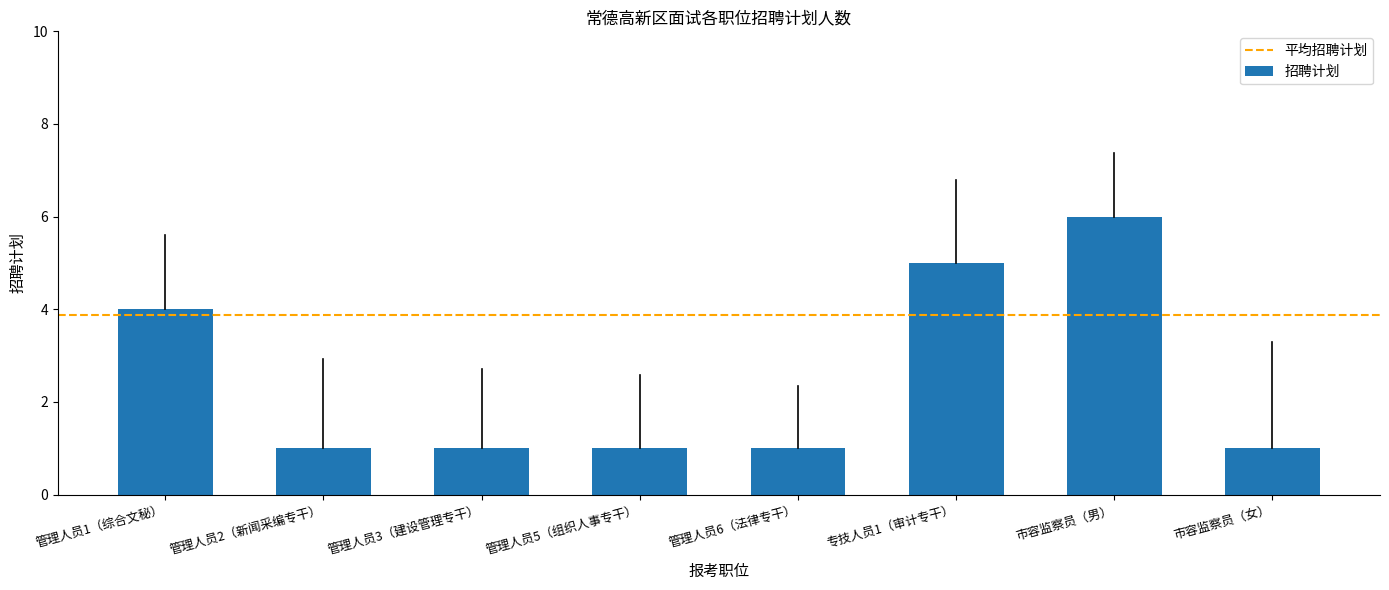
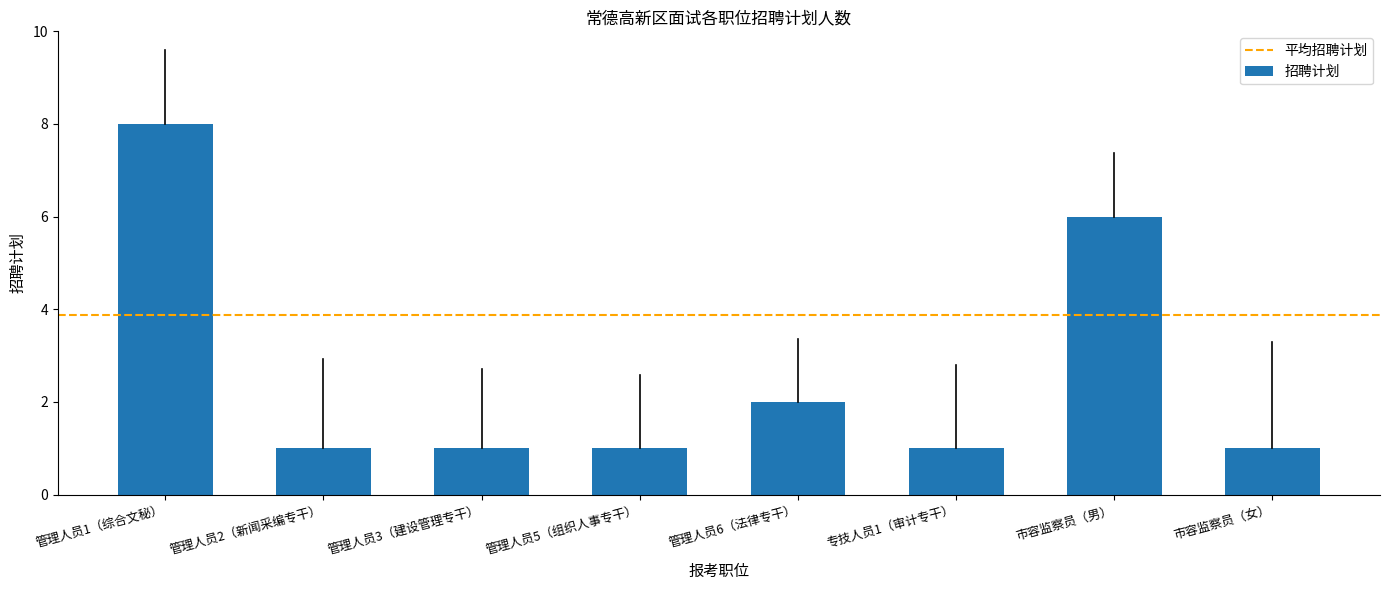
招聘计划, 管理人员1（综合文秘）: 4 -> 8
招聘计划, 管理人员6（法律专干）: 1 -> 2
招聘计划, 专技人员1（审计专干）: 5 -> 1
